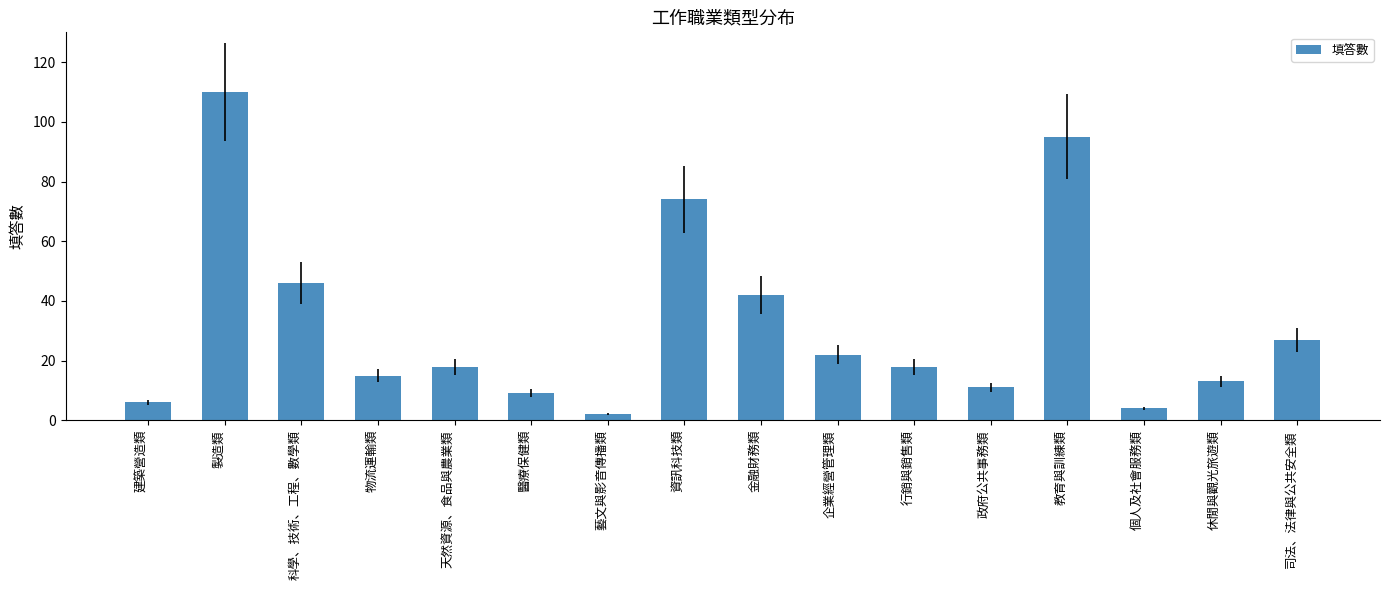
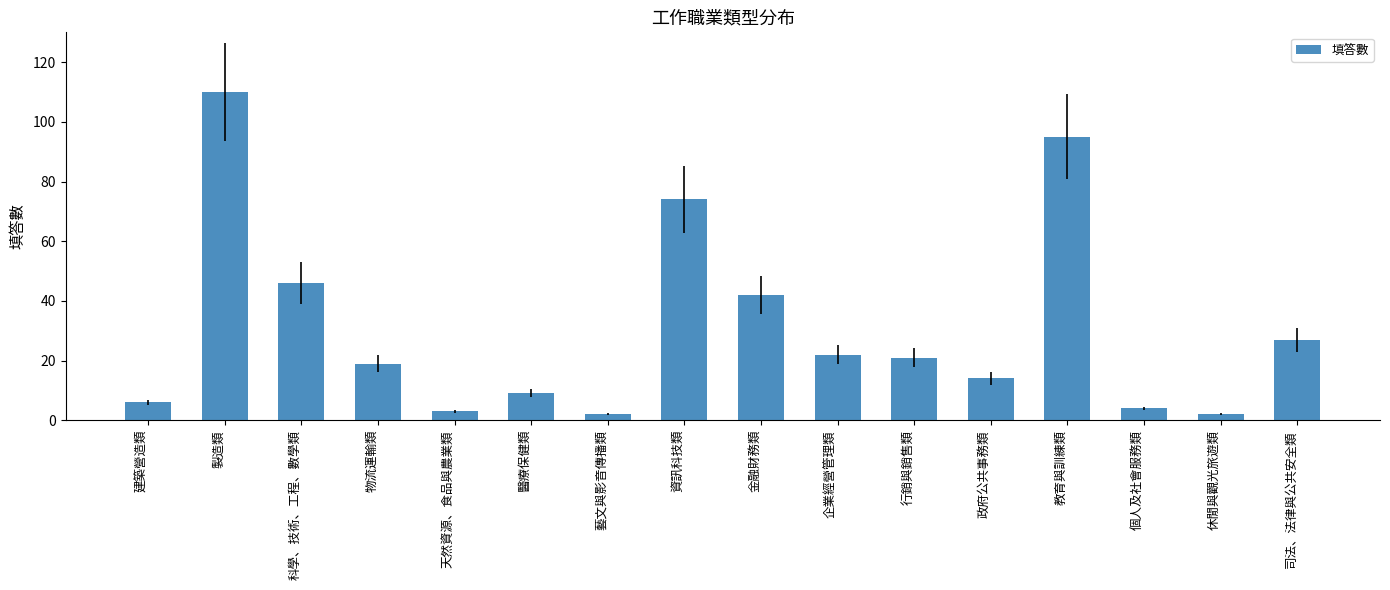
物流運輸類: 15 -> 19
天然資源、食品與農業類: 18 -> 3
行銷與銷售類: 18 -> 21
政府公共事務類: 11 -> 14
休閒與觀光旅遊類: 13 -> 2
